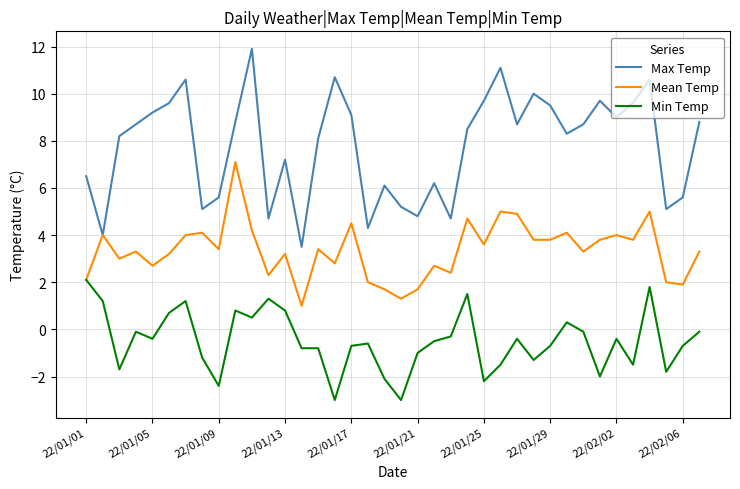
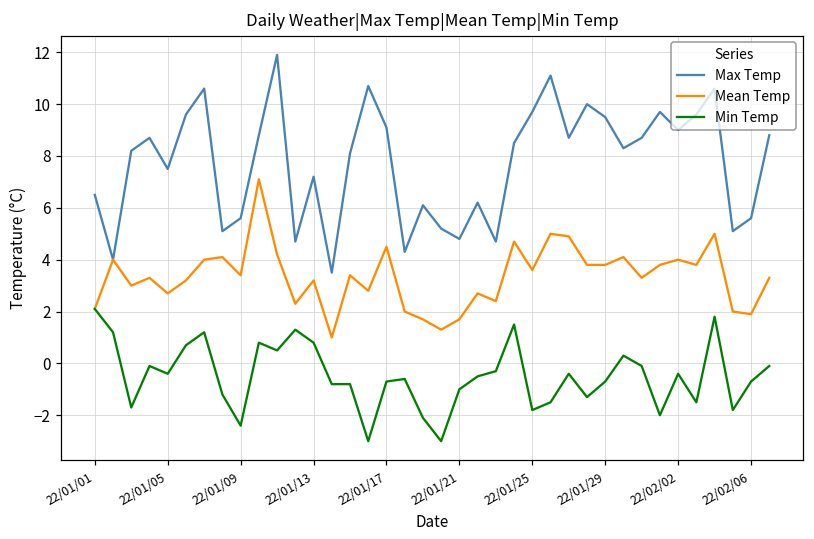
Max Temp, 22/01/05: 9.2 -> 7.5
Min Temp, 22/01/25: -2.2 -> -1.8
